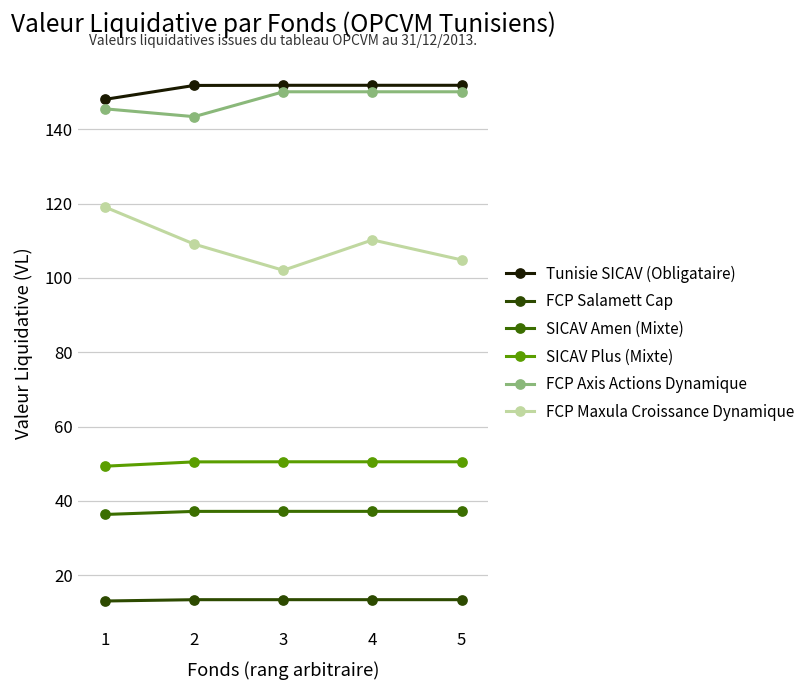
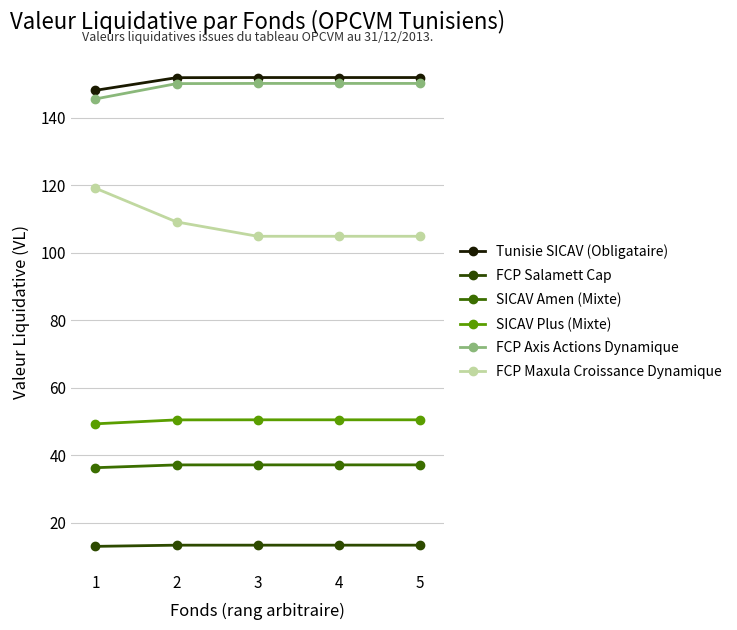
FCP Axis Actions Dynamique, 2: 143 -> 150
FCP Maxula Croissance Dynamique, 3: 102 -> 105
FCP Maxula Croissance Dynamique, 4: 110 -> 105
